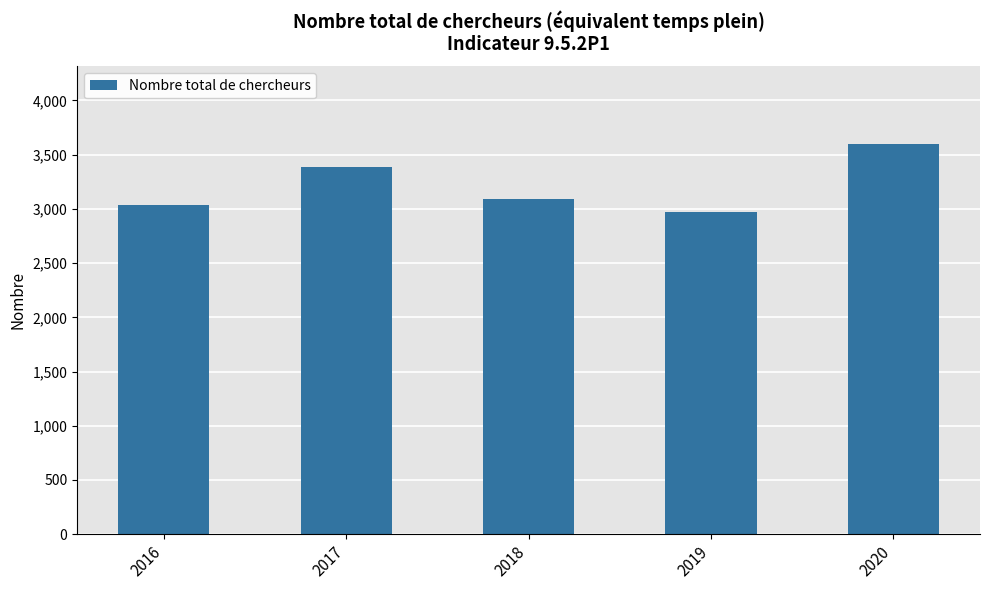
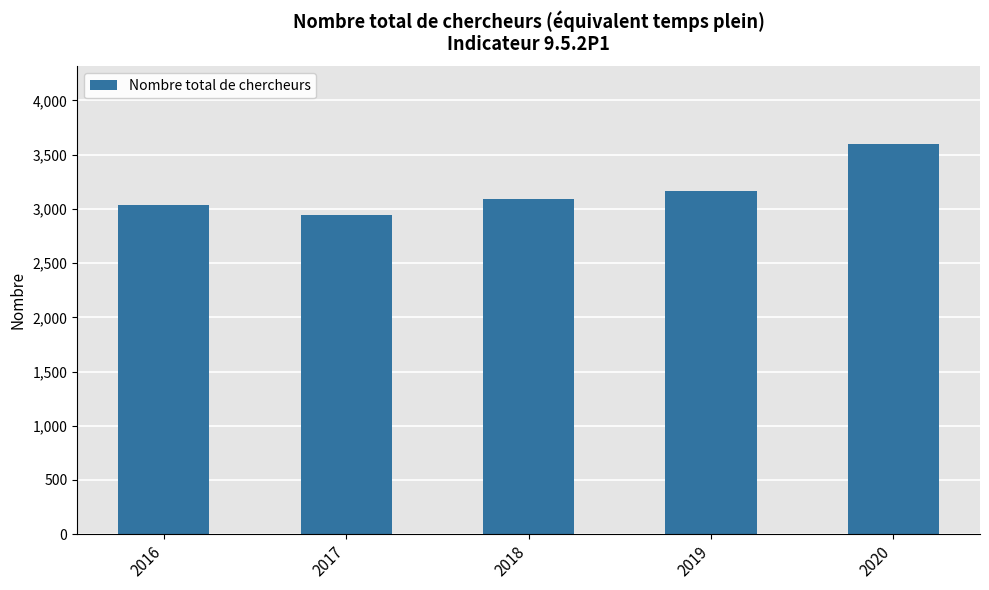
2017: 3,390 -> 2,940
2019: 2,970 -> 3,170
